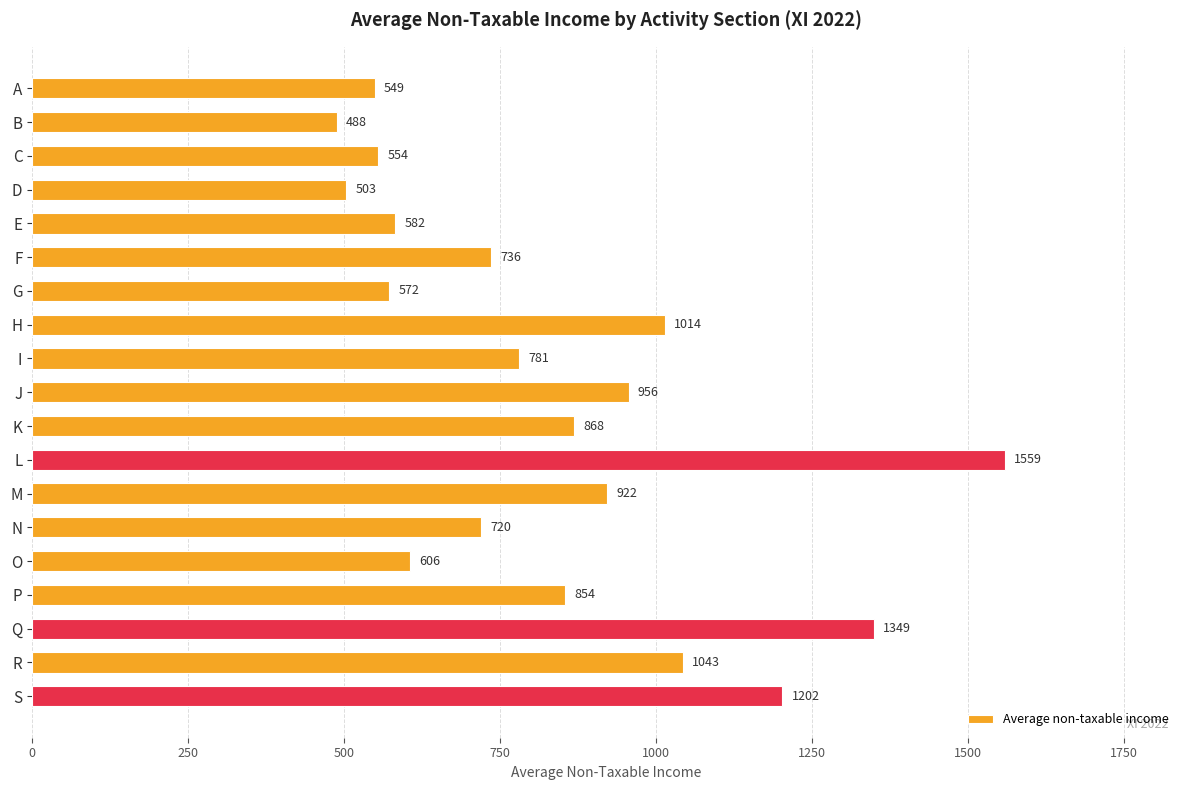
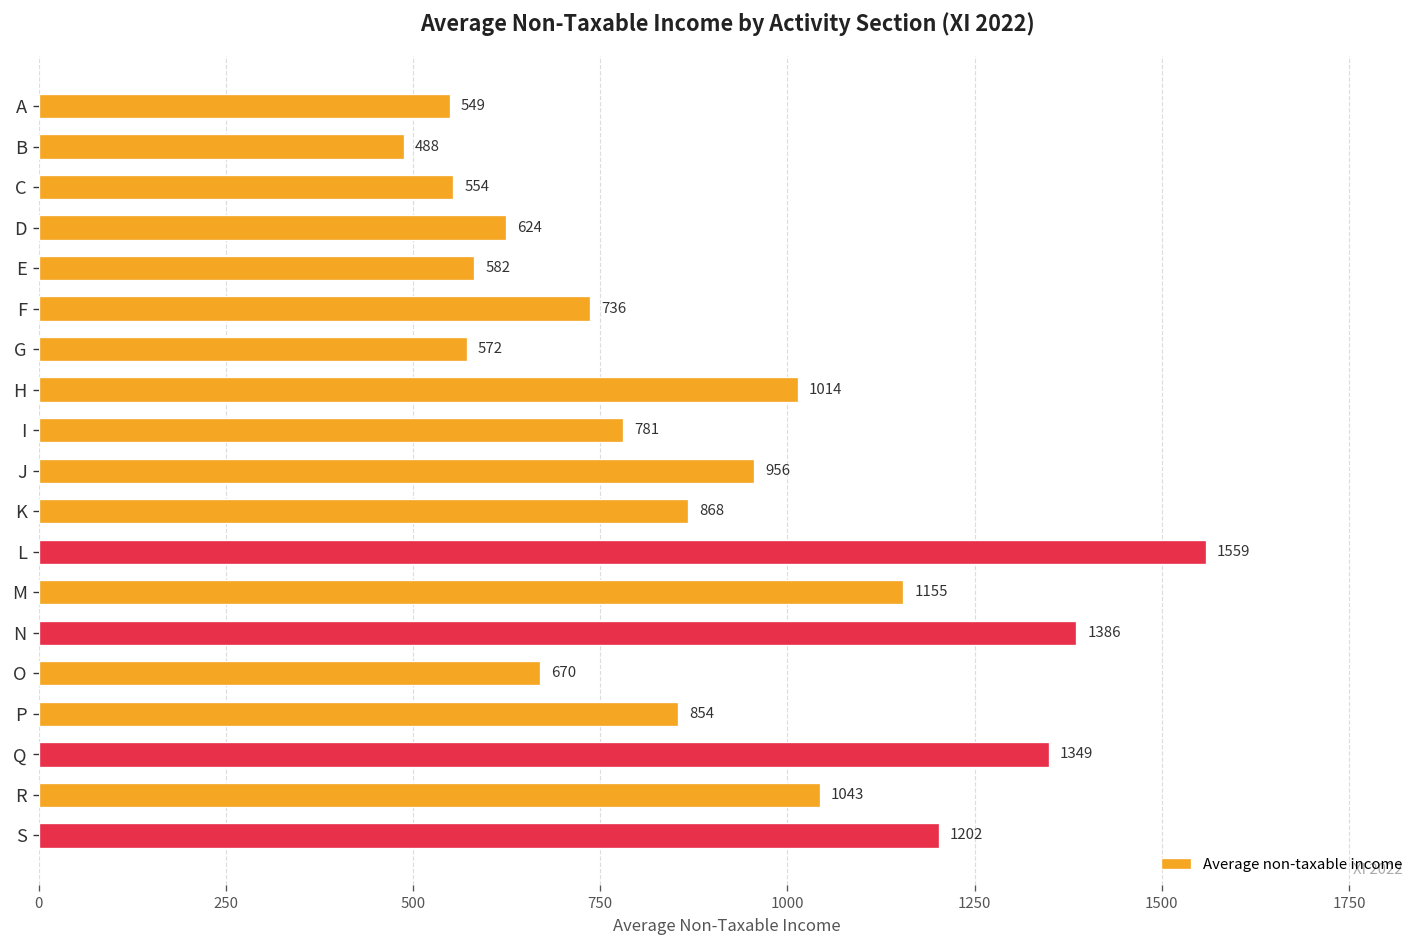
D: 503 -> 624
M: 922 -> 1155
N: 720 -> 1386
O: 606 -> 670
